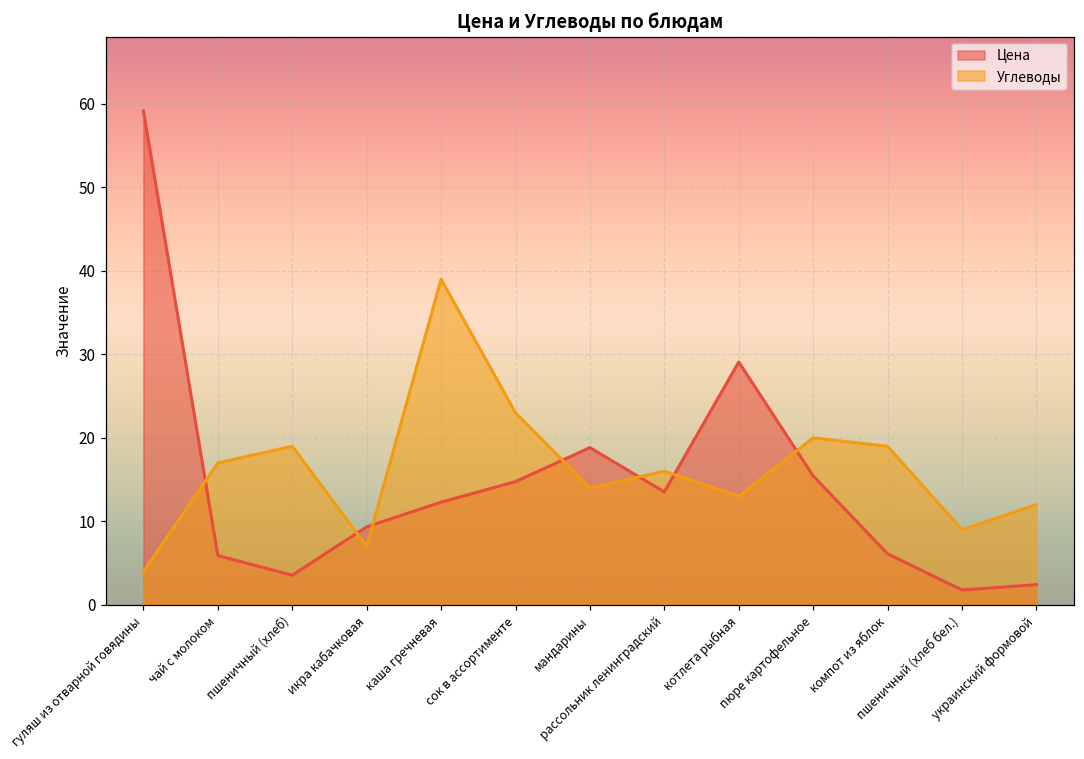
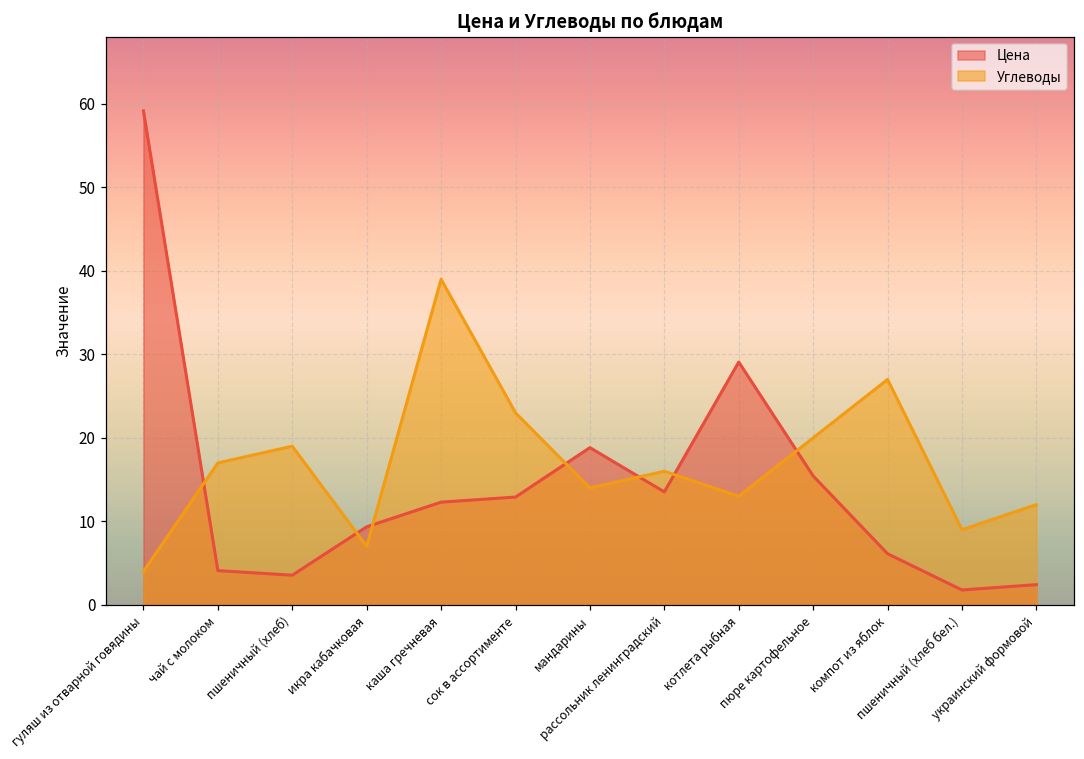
Цена, чай с молоком: 6 -> 4
Цена, сок в ассортименте: 15 -> 13
Углеводы, компот из яблок: 19 -> 27
